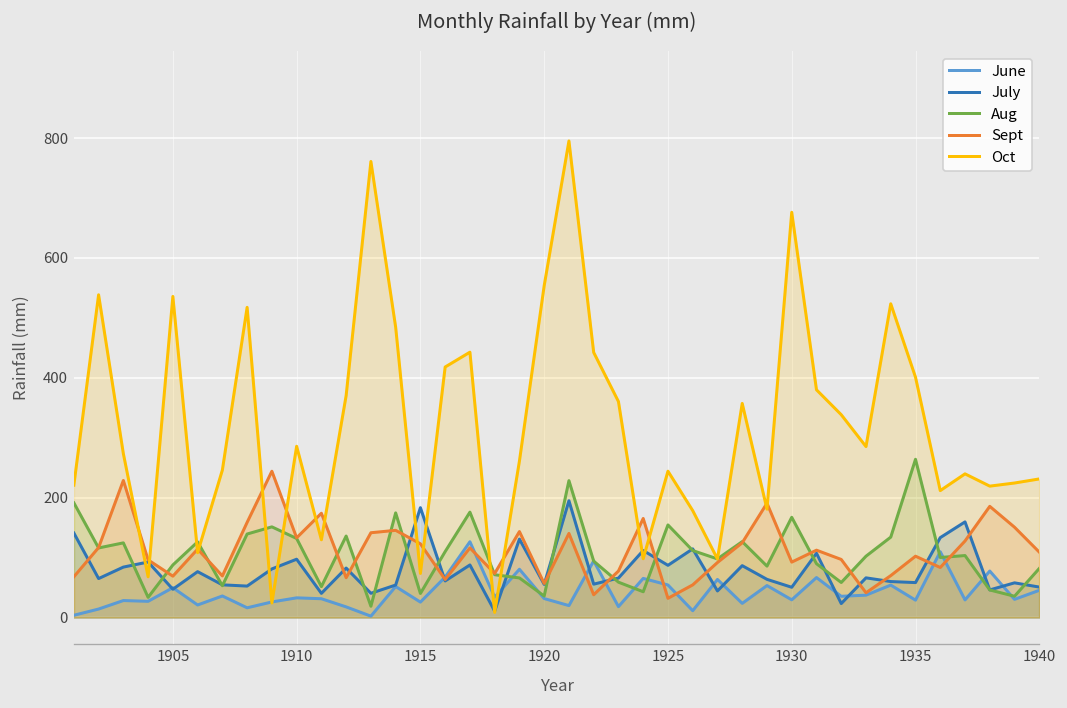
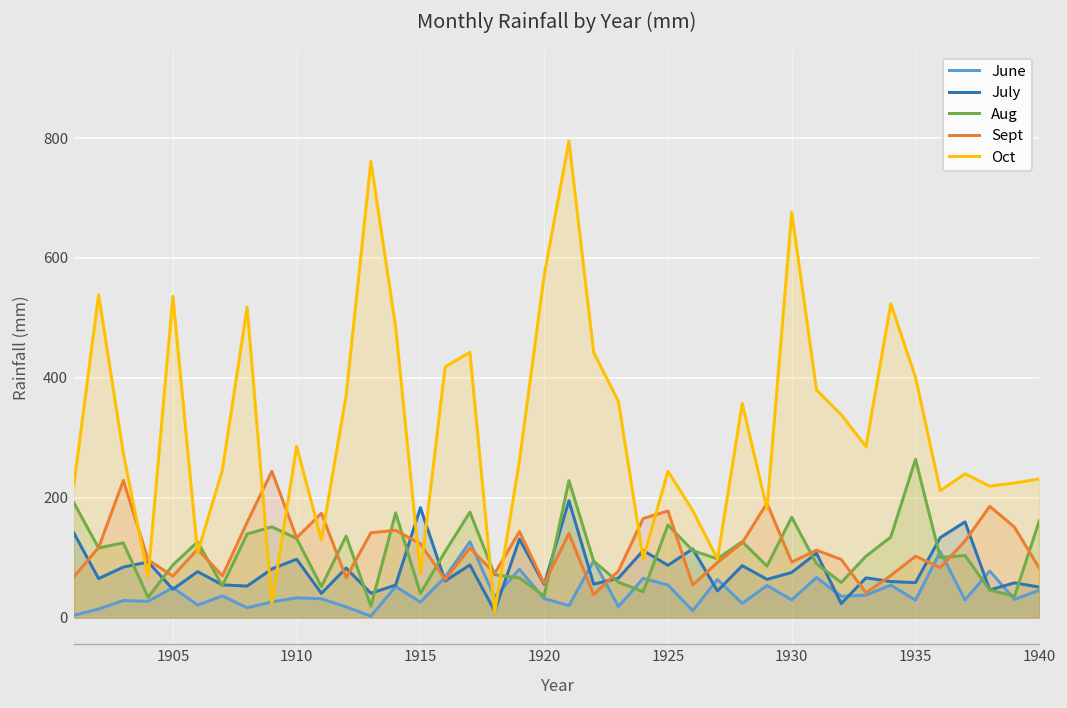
Oct, 1920: 550 -> 570
Sept, 1925: 30 -> 180
July, 1930: 50 -> 80
Aug, 1940: 80 -> 160
Sept, 1940: 110 -> 80
